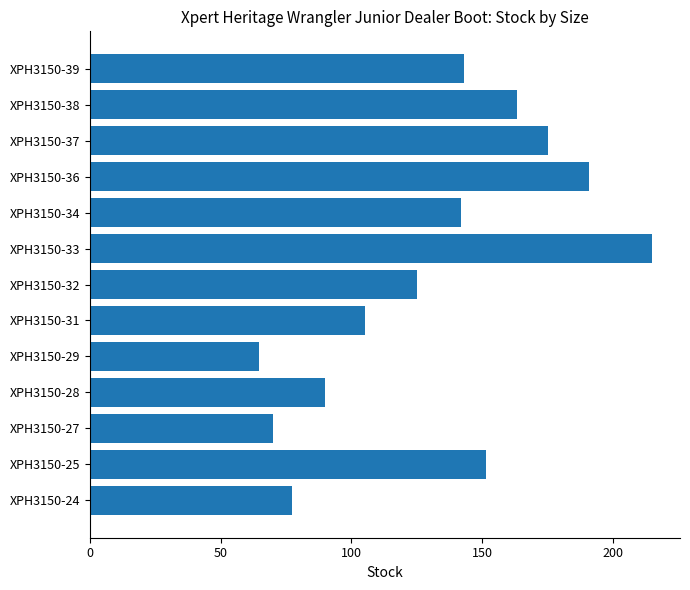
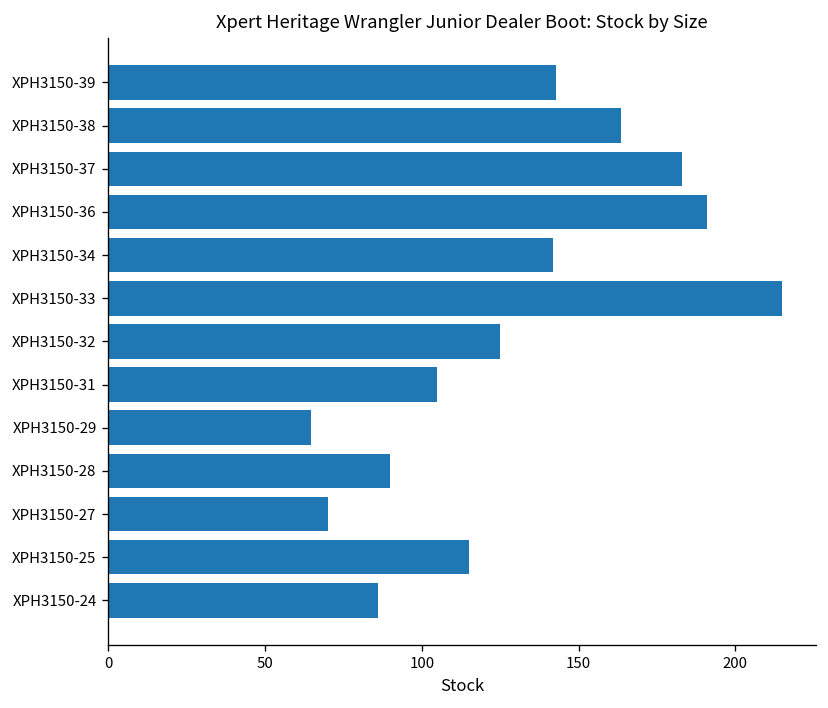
XPH3150-37: 175 -> 183
XPH3150-25: 151 -> 115
XPH3150-24: 77 -> 86
